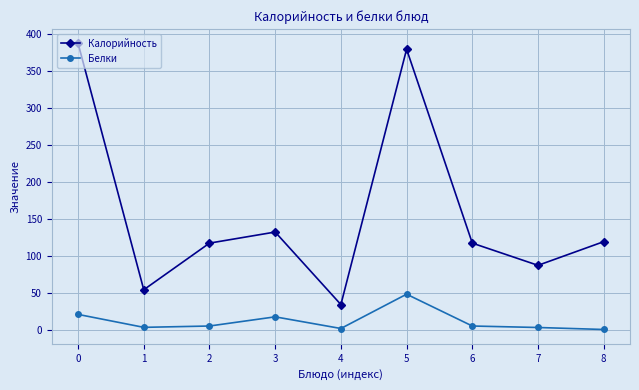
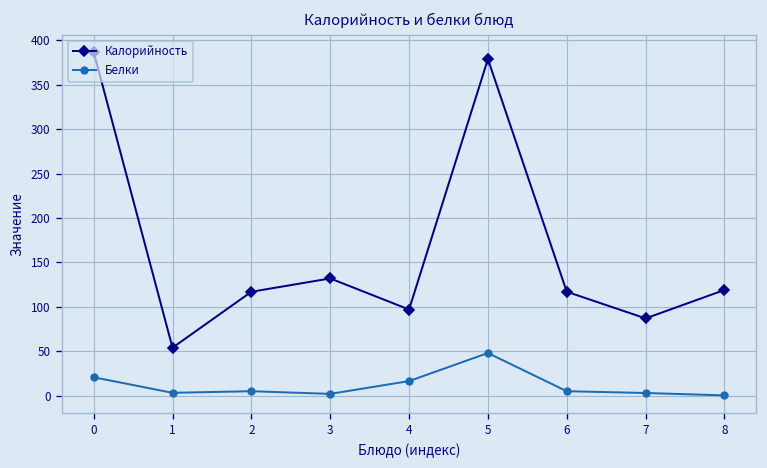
Белки, 3: 20 -> 0
Калорийность, 4: 30 -> 100
Белки, 4: 0 -> 20
